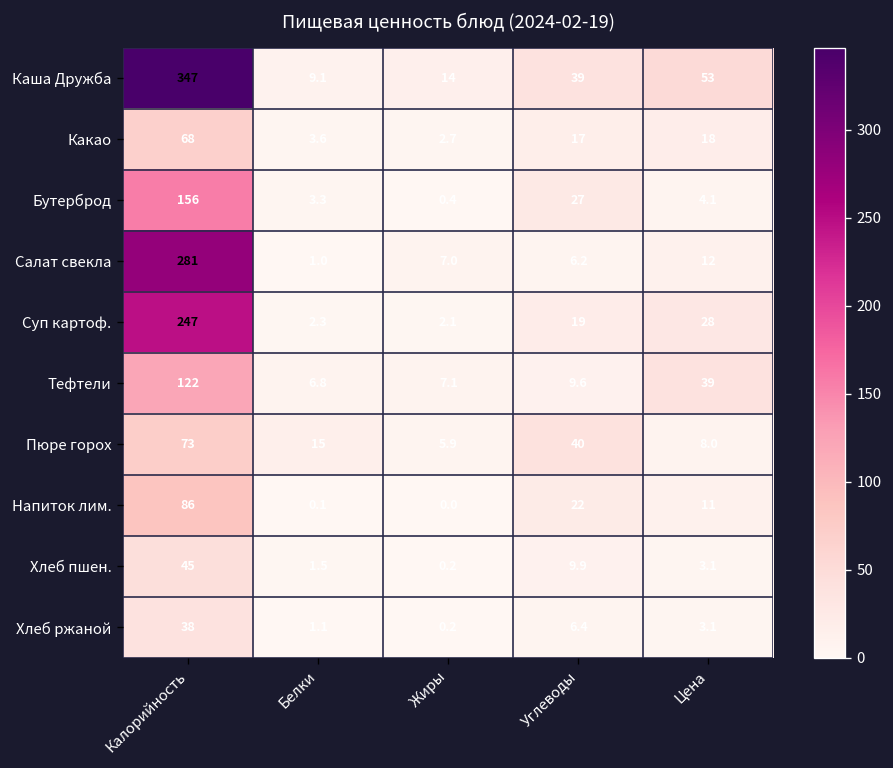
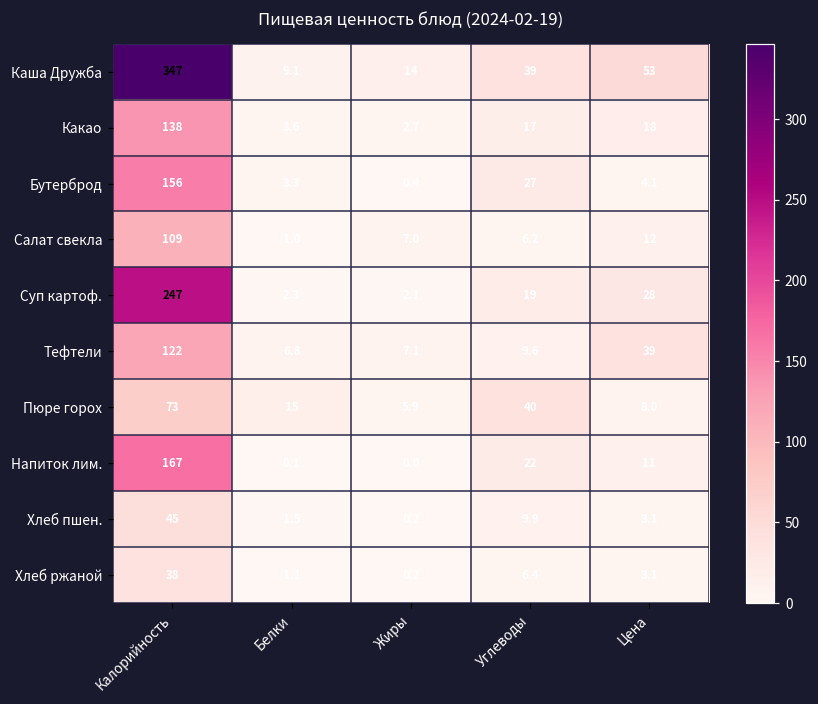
Какао, Калорийность: 68 -> 138
Салат свекла, Калорийность: 281 -> 109
Напиток лим., Калорийность: 86 -> 167
